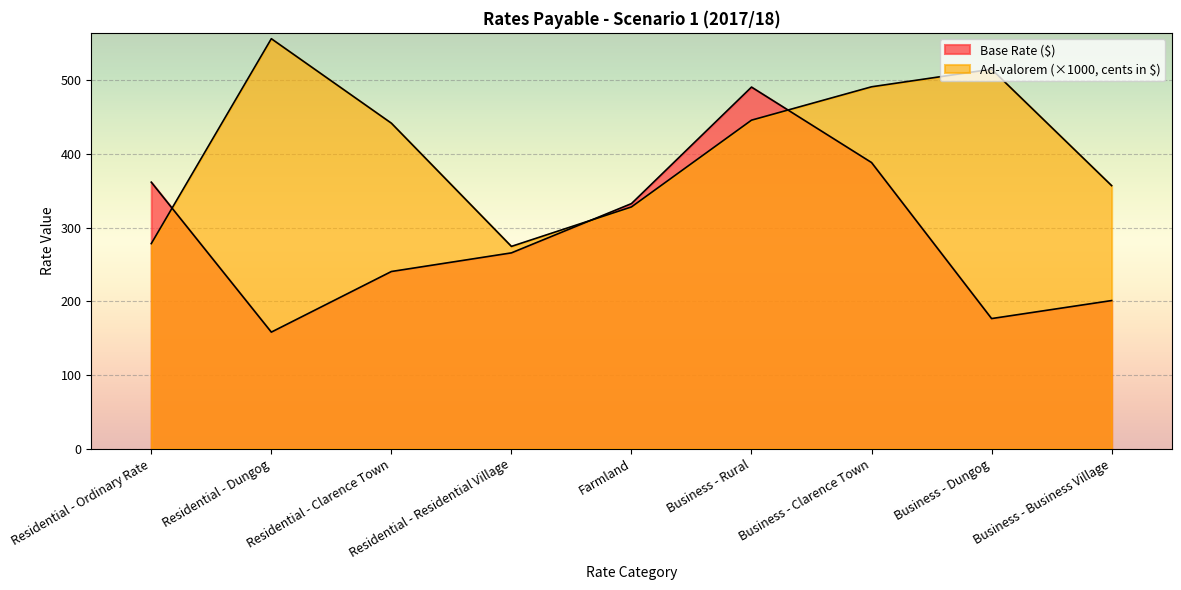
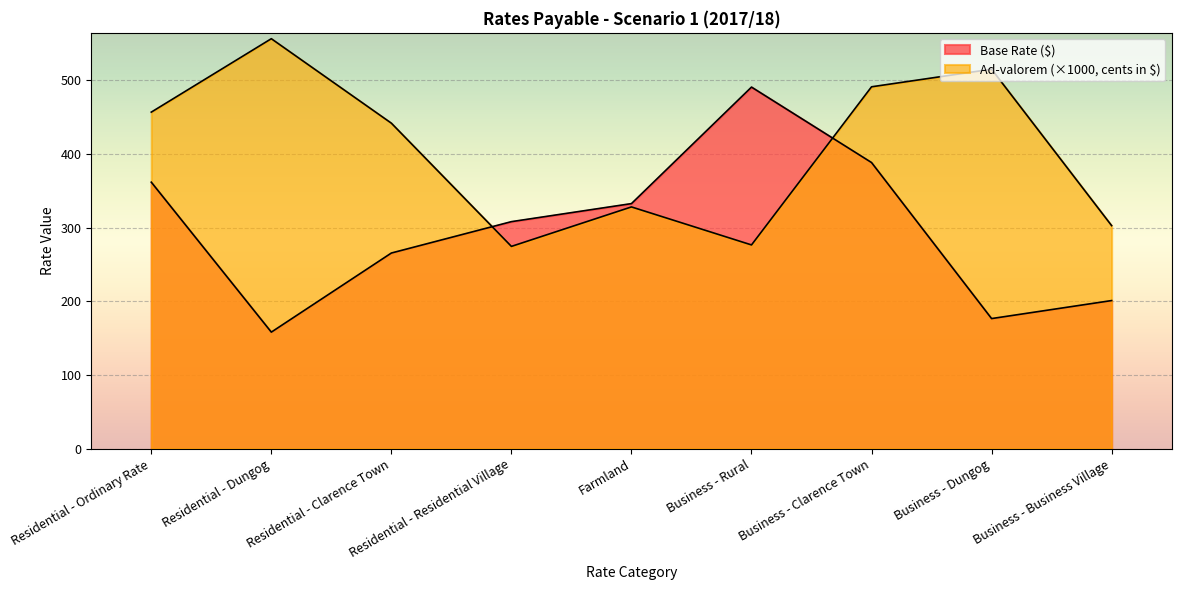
Ad-valorem (×1000, cents in $), Residential - Ordinary Rate: 280 -> 460
Base Rate ($), Residential - Clarence Town: 240 -> 270
Base Rate ($), Residential - Residential Village: 270 -> 310
Ad-valorem (×1000, cents in $), Business - Rural: 450 -> 280
Ad-valorem (×1000, cents in $), Business - Business Village: 360 -> 300
